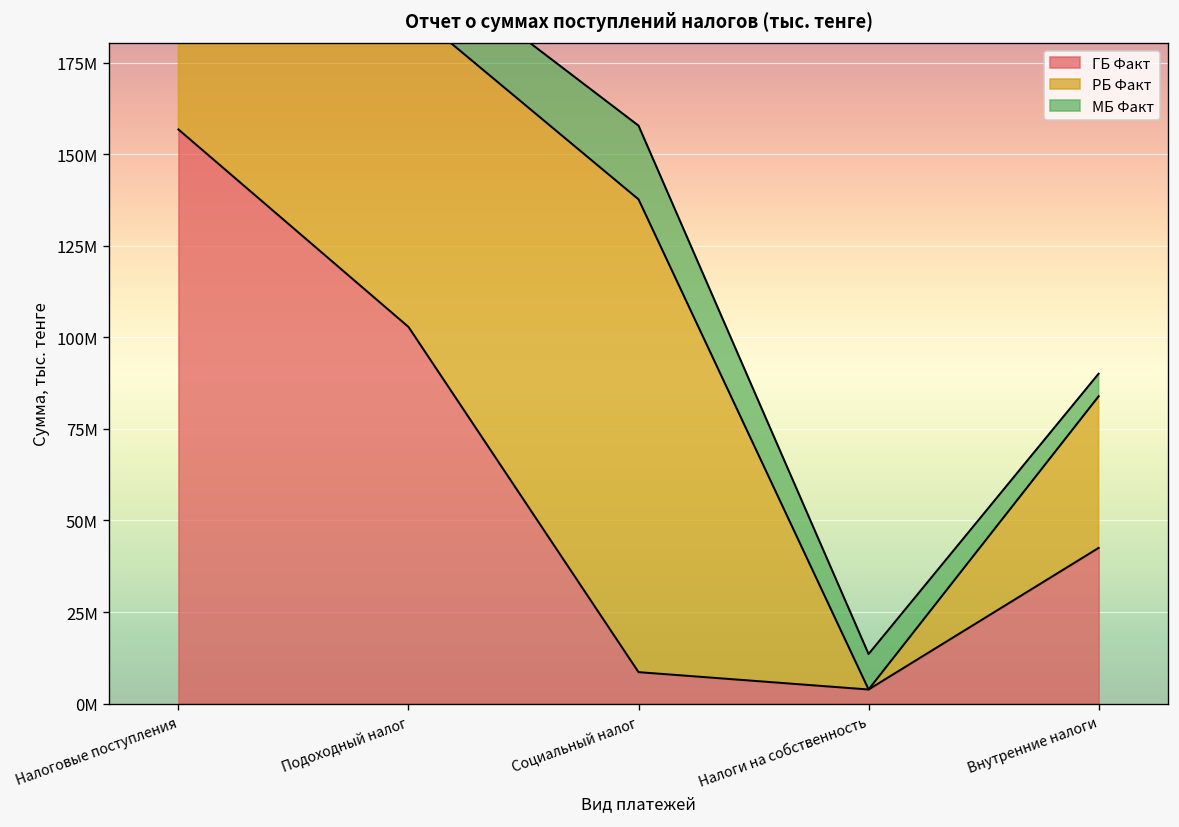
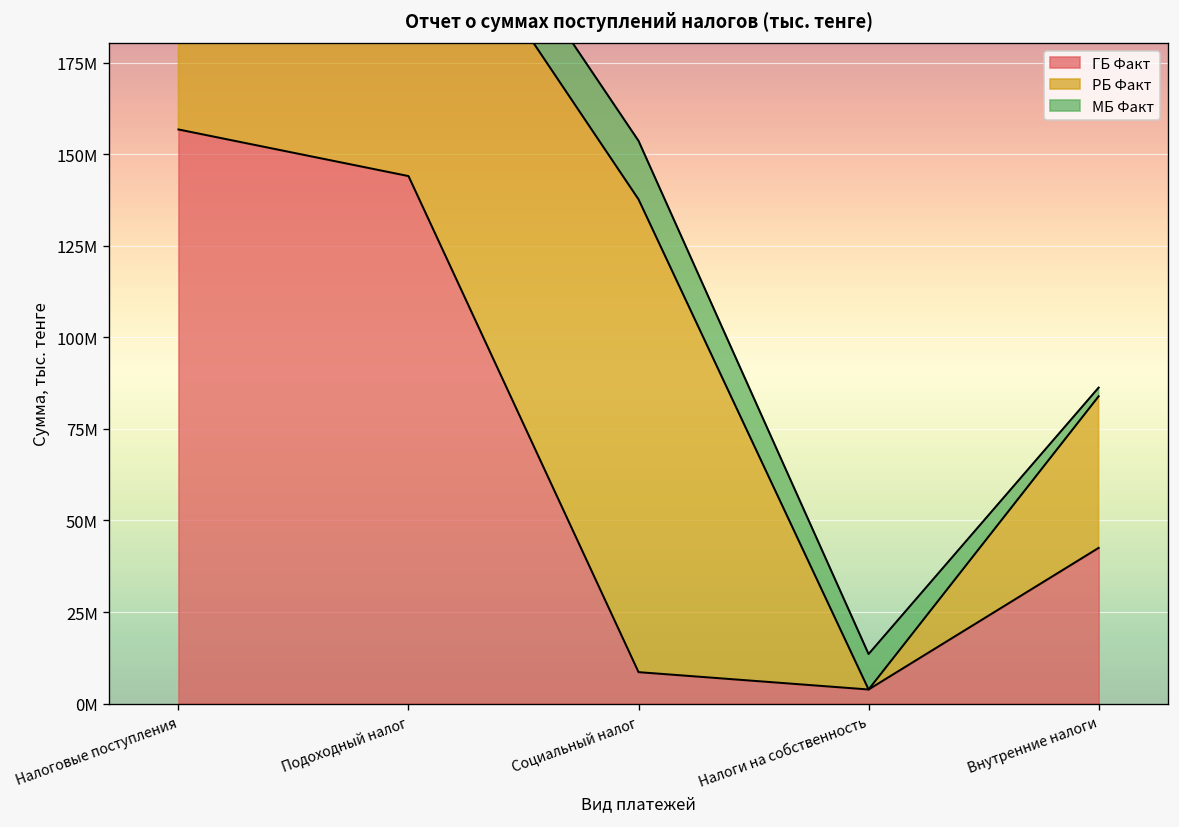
ГБ Факт, Подоходный налог: 103000000 -> 144000000
МБ Факт, Социальный налог: 20000000 -> 16000000
МБ Факт, Внутренние налоги: 6000000 -> 2000000
